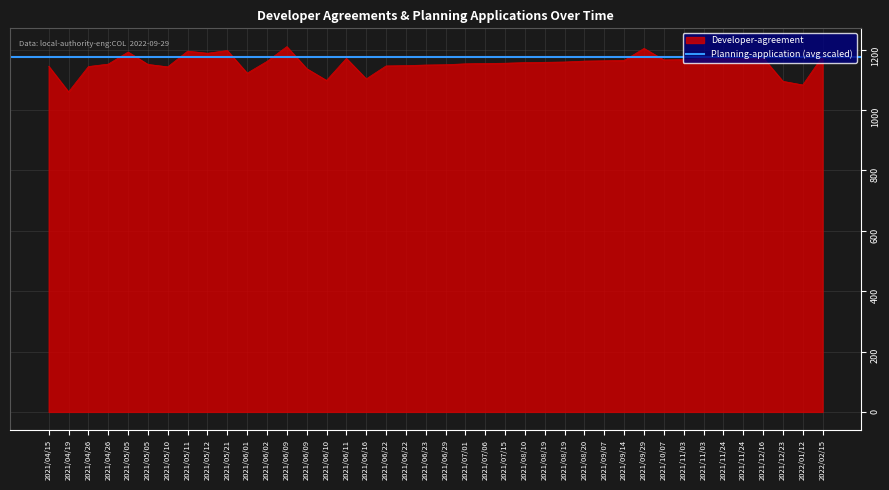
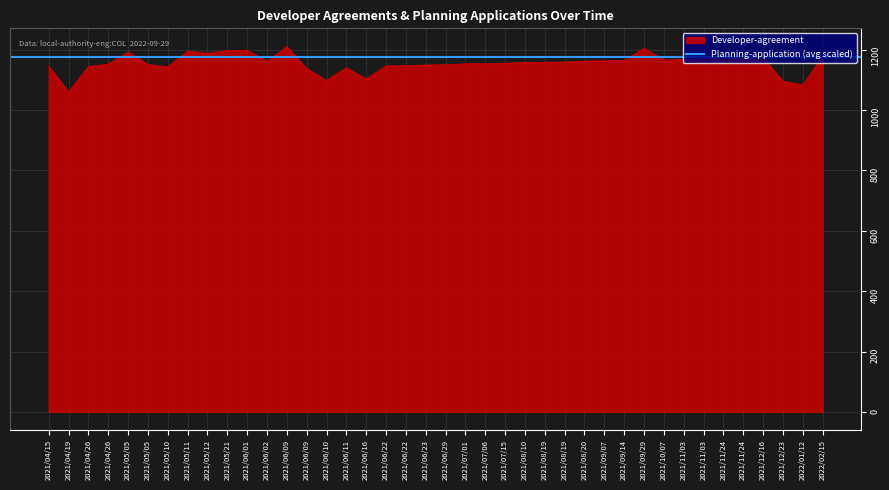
2021/06/01: 1120 -> 1200
2021/06/11: 1170 -> 1140
